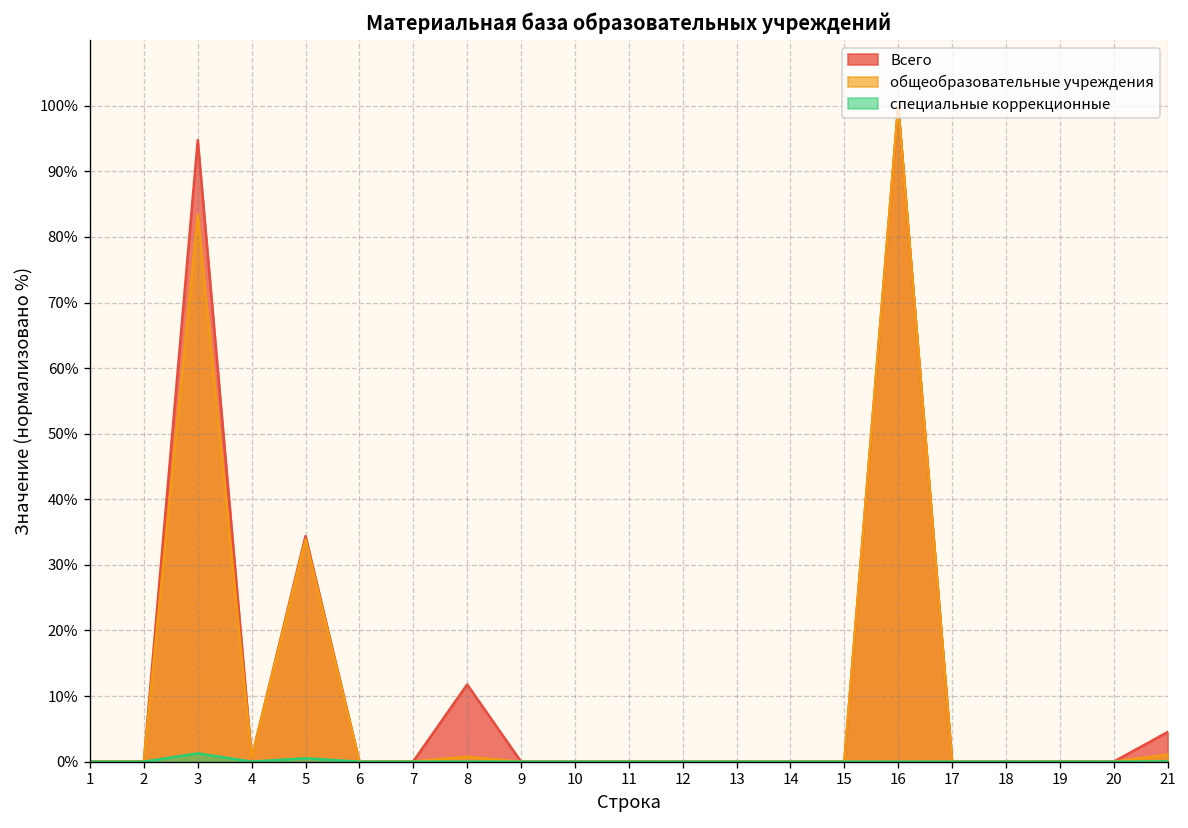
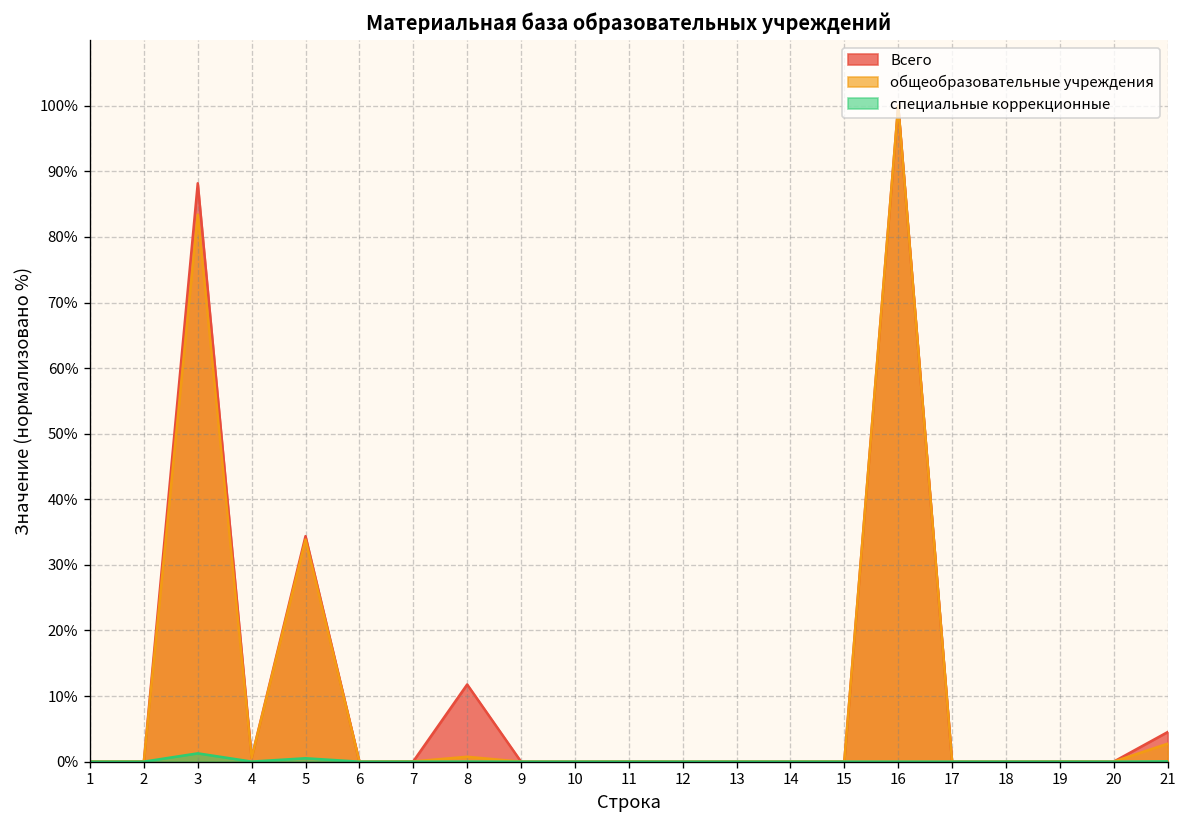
Всего, 3: 95% -> 88%
общеобразовательные учреждения, 21: 1% -> 3%
